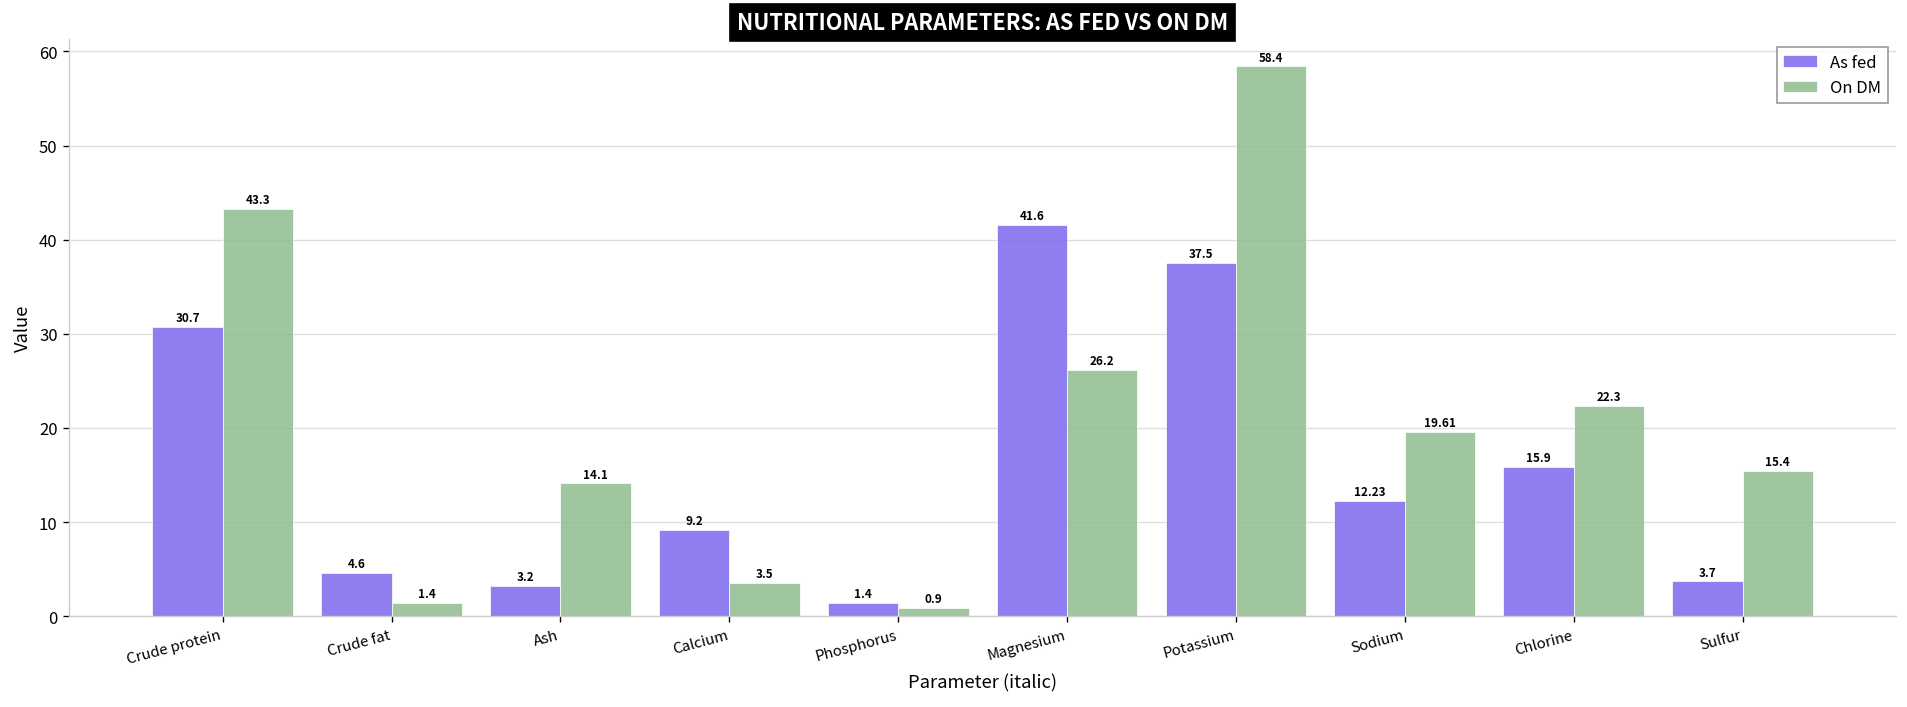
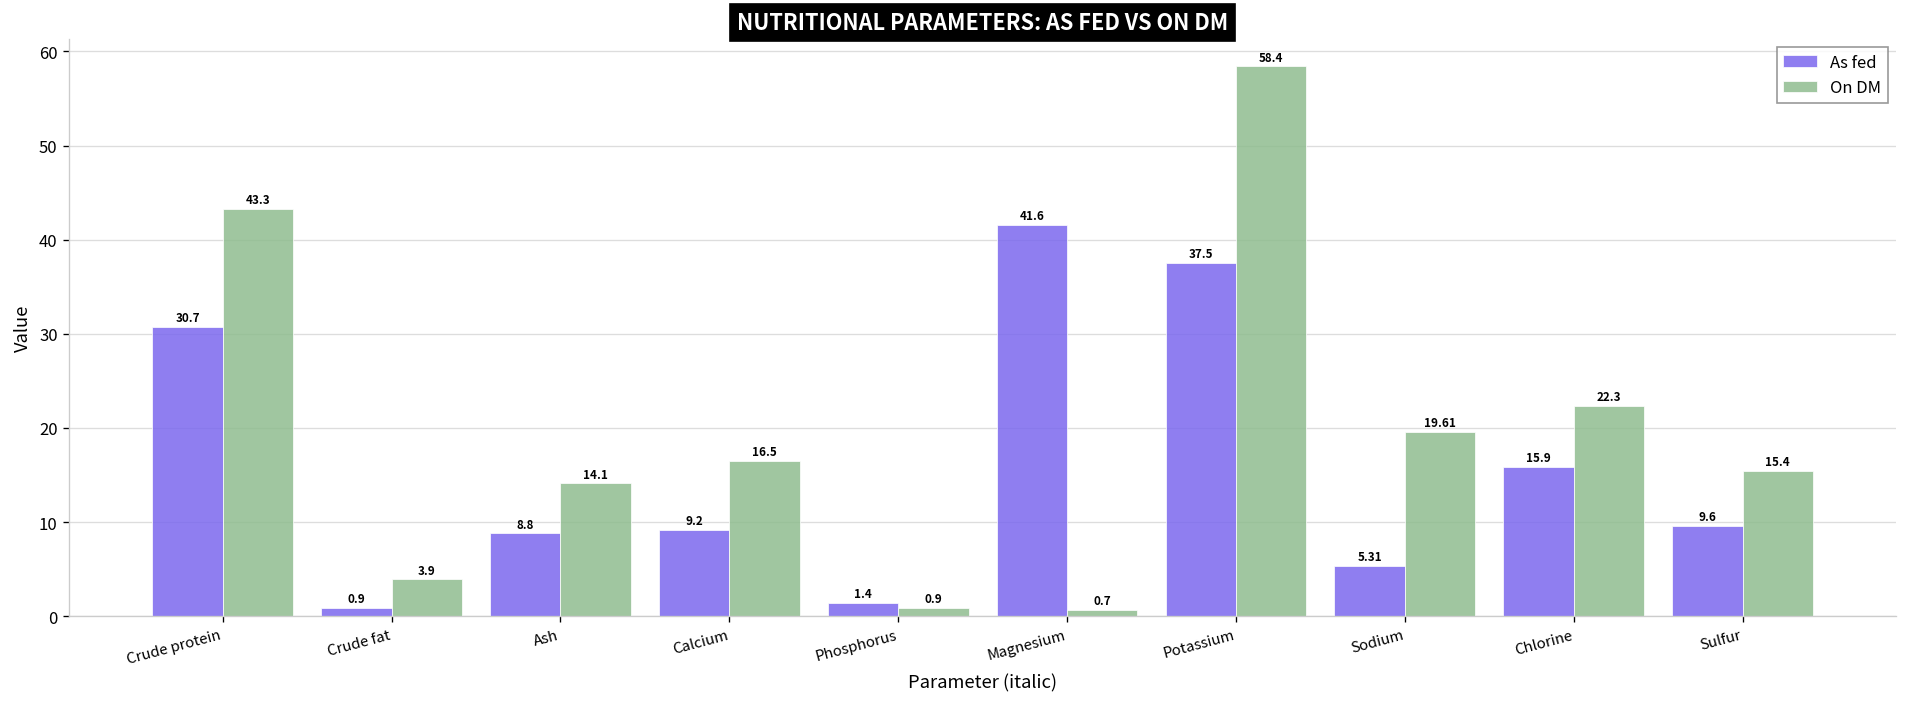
As fed, Crude fat: 4.6 -> 0.9
On DM, Crude fat: 1.4 -> 3.9
As fed, Ash: 3.2 -> 8.8
On DM, Calcium: 3.5 -> 16.5
On DM, Magnesium: 26.2 -> 0.7
As fed, Sodium: 12.23 -> 5.31
As fed, Sulfur: 3.7 -> 9.6
